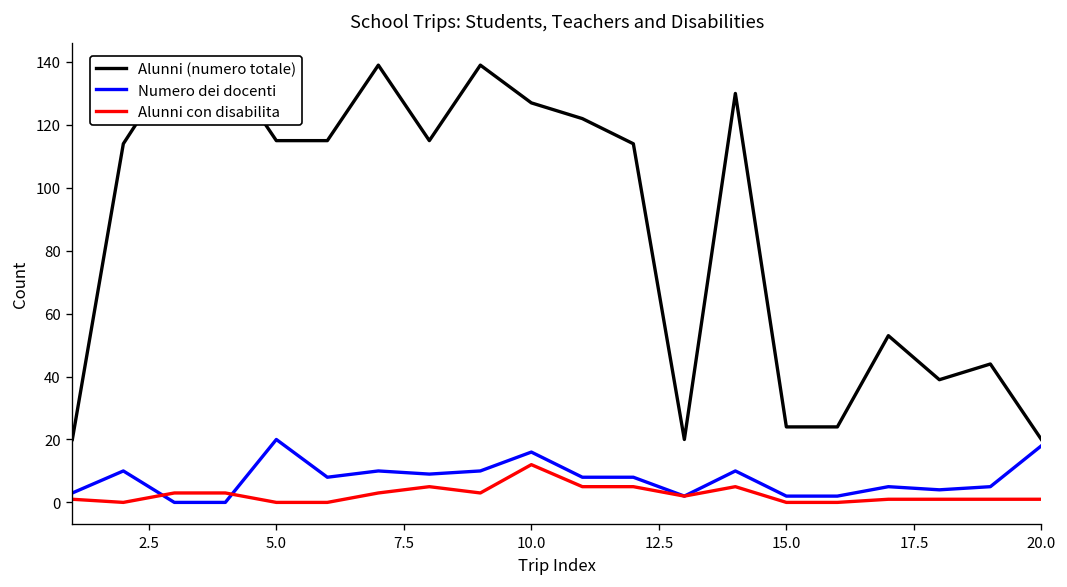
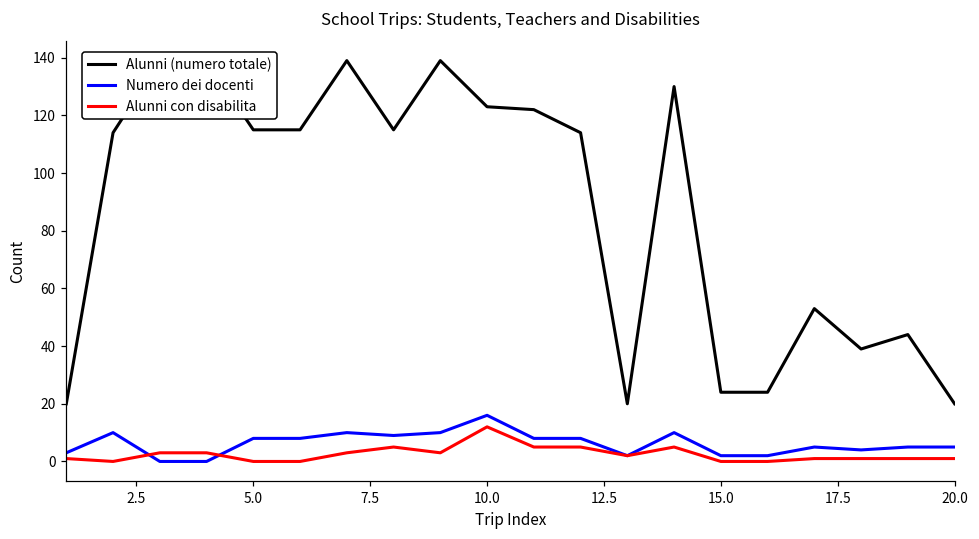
Numero dei docenti, 5.0: 20 -> 8
Alunni (numero totale), 10.0: 127 -> 123
Numero dei docenti, 20.0: 18 -> 5
